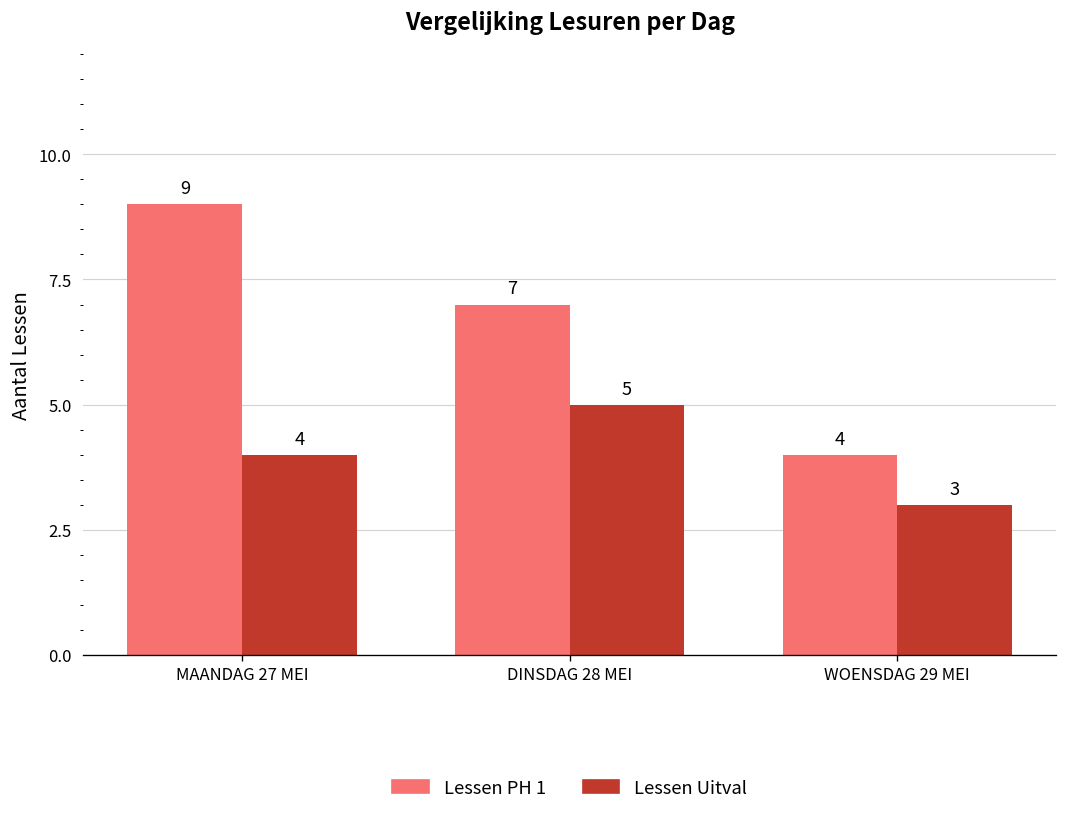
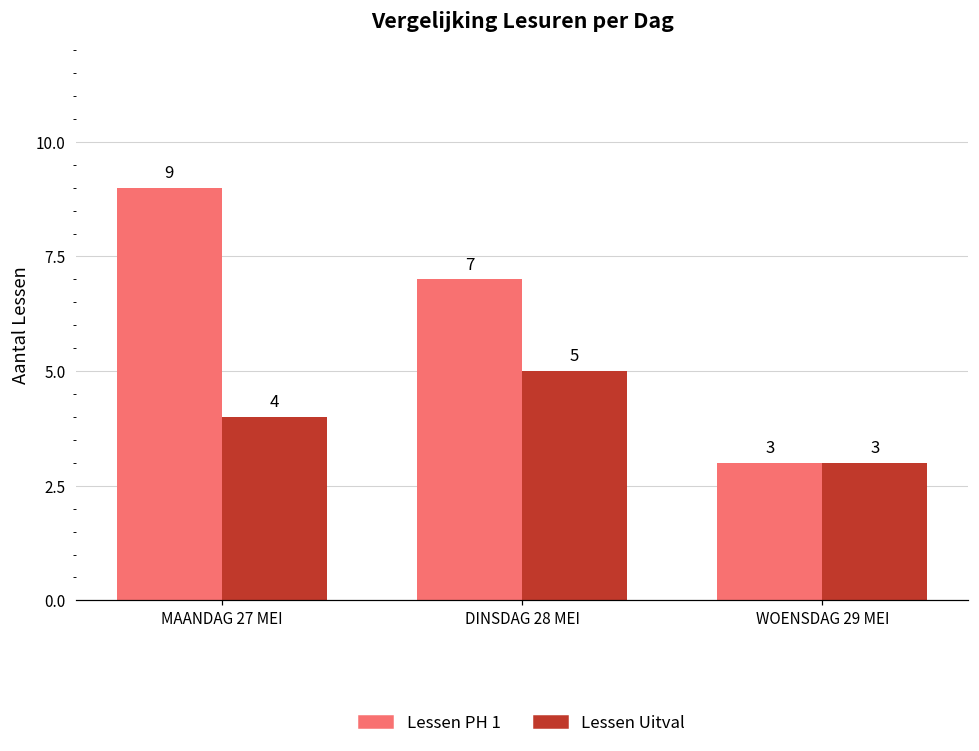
Lessen PH 1, WOENSDAG 29 MEI: 4 -> 3
